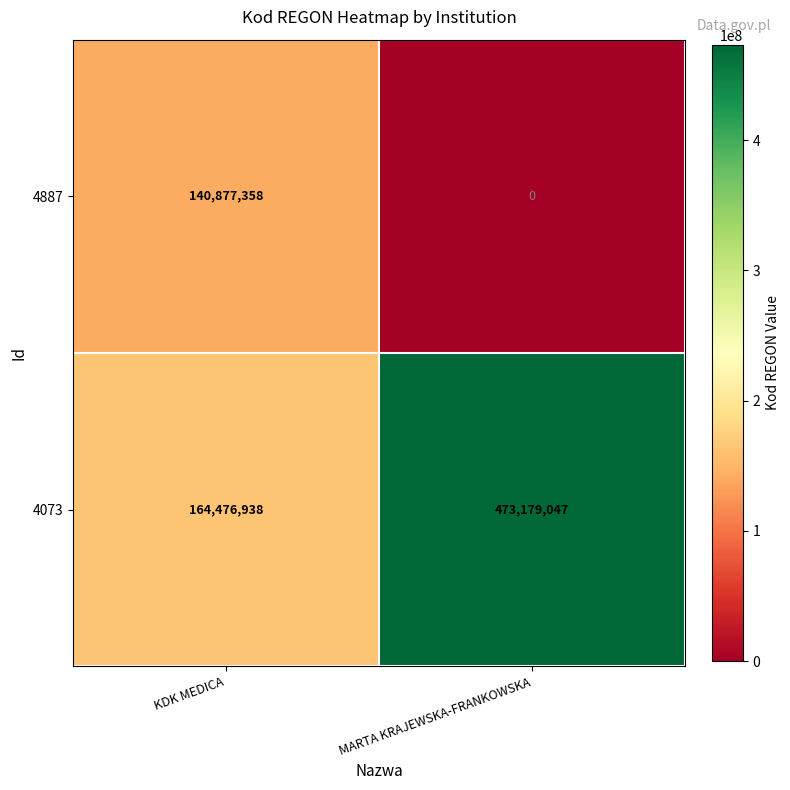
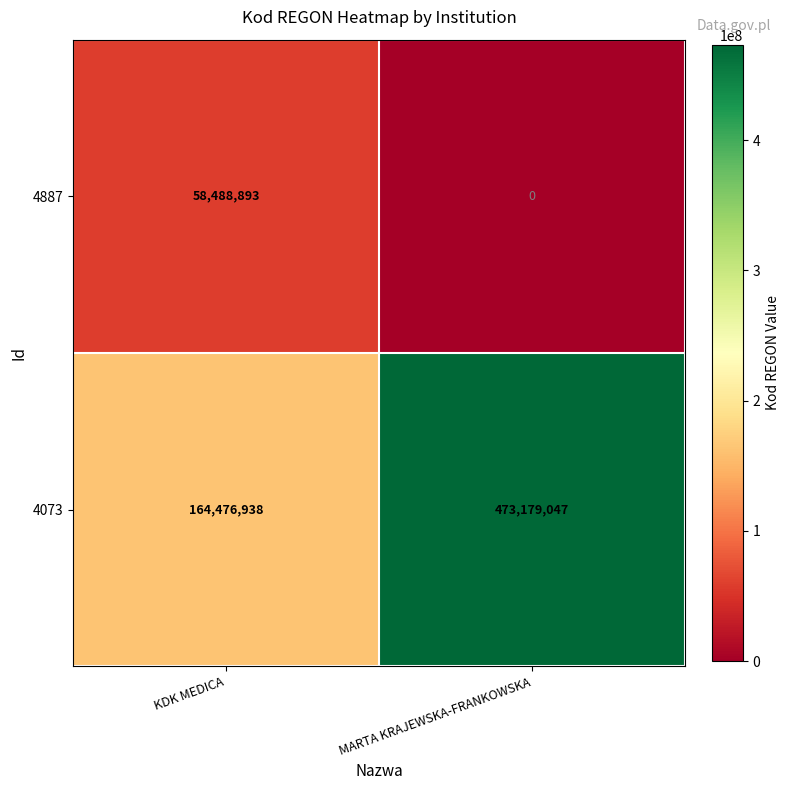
4887, KDK MEDICA: 140,877,358 -> 58,488,893
